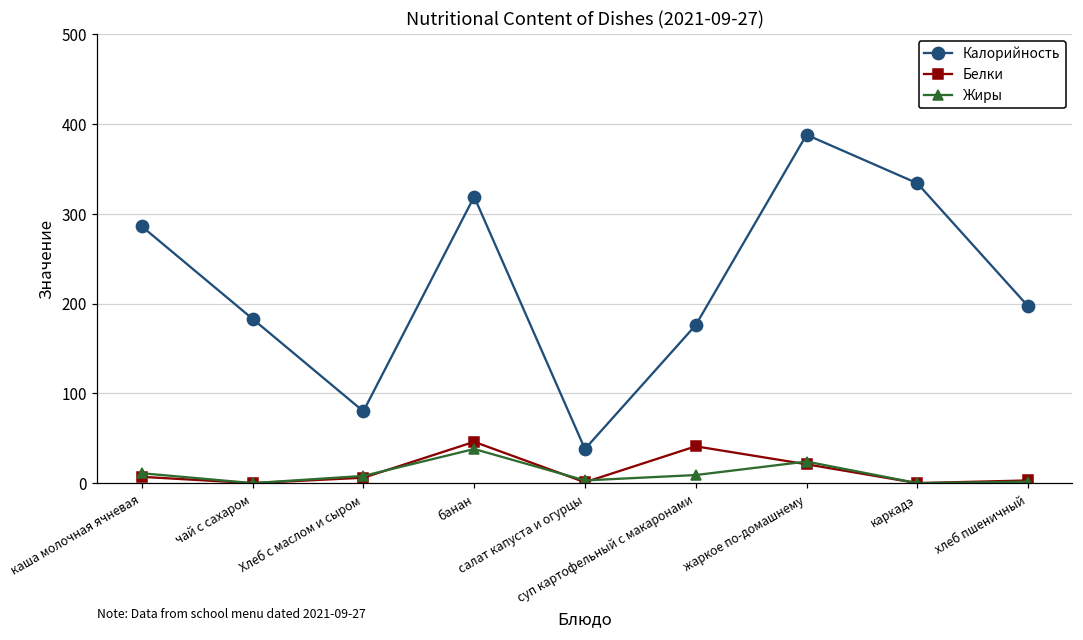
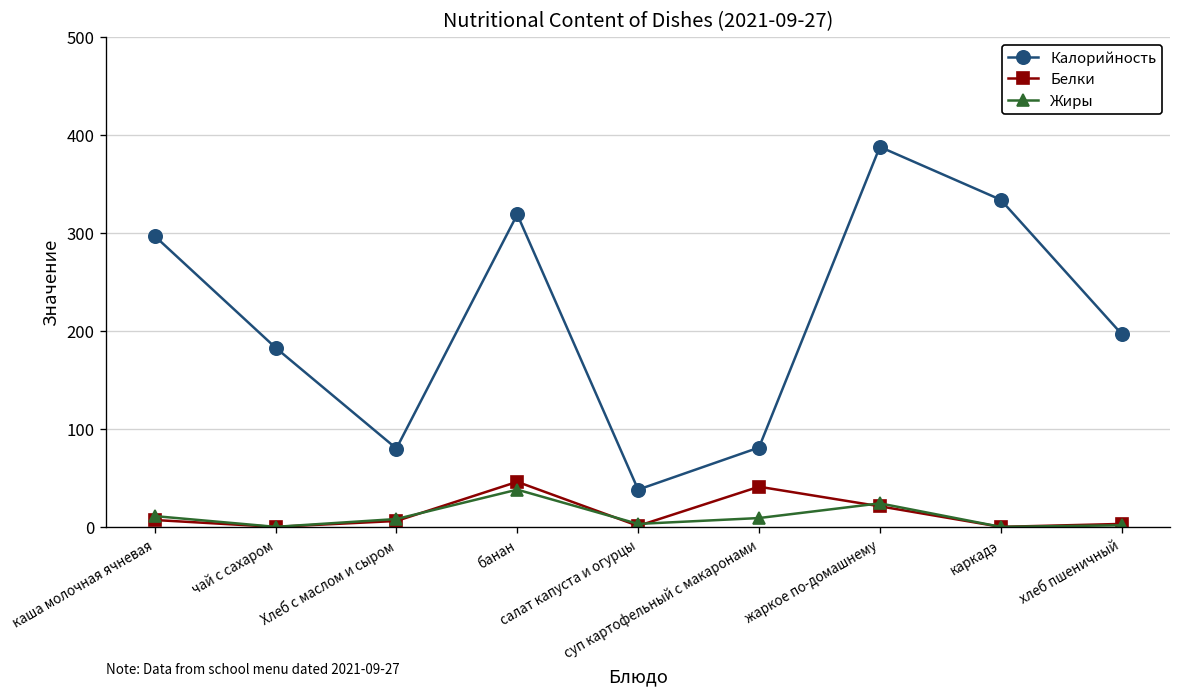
Калорийность, каша молочная ячневая: 290 -> 300
Калорийность, суп картофельный с макаронами: 180 -> 80
